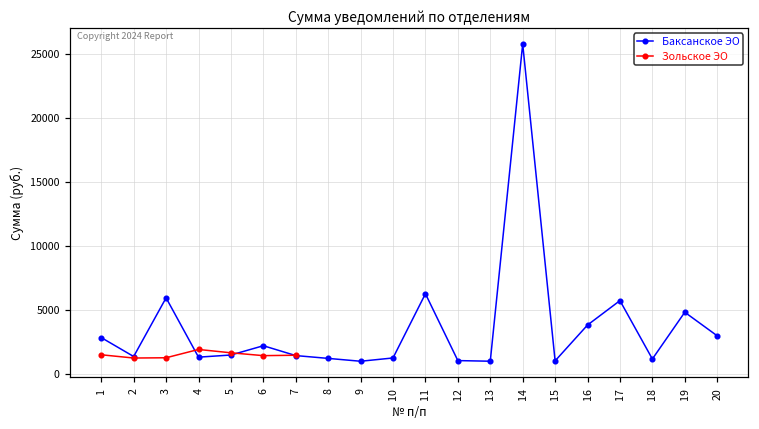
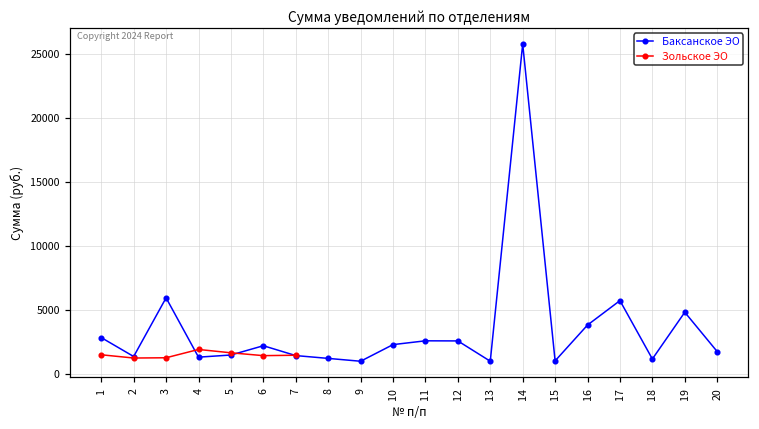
Баксанское ЭО, 10: 1300 -> 2300
Баксанское ЭО, 11: 6300 -> 2600
Баксанское ЭО, 12: 1100 -> 2600
Баксанское ЭО, 20: 3000 -> 1800
